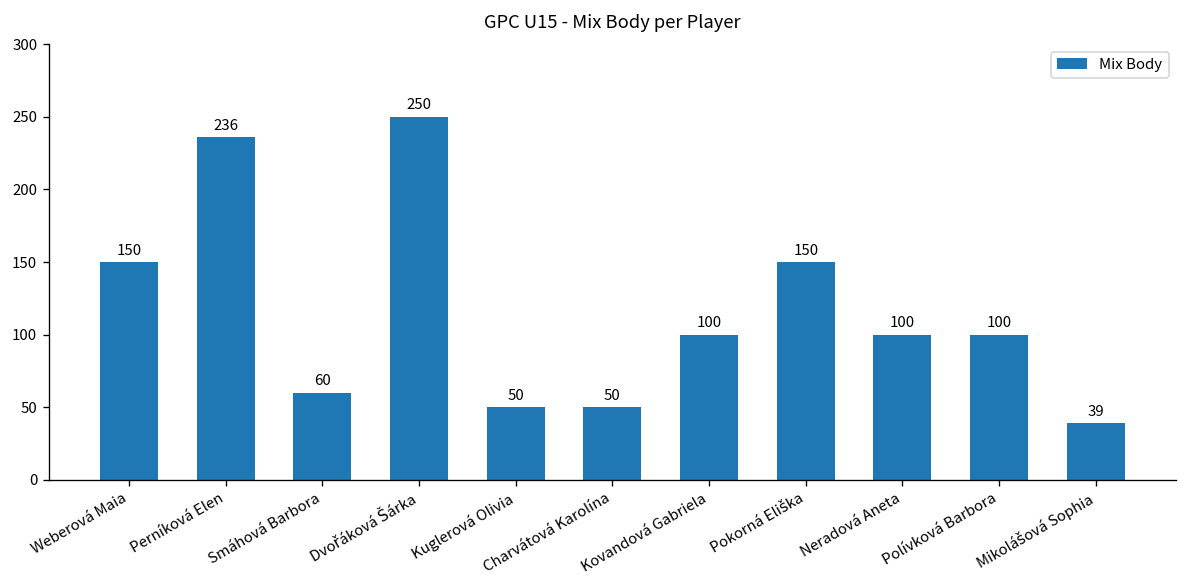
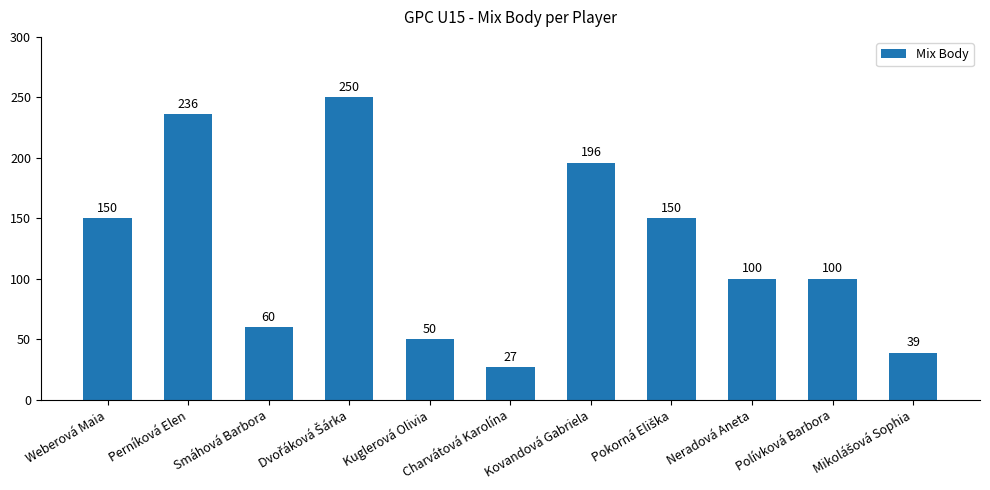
Charvátová Karolína: 50 -> 27
Kovandová Gabriela: 100 -> 196
